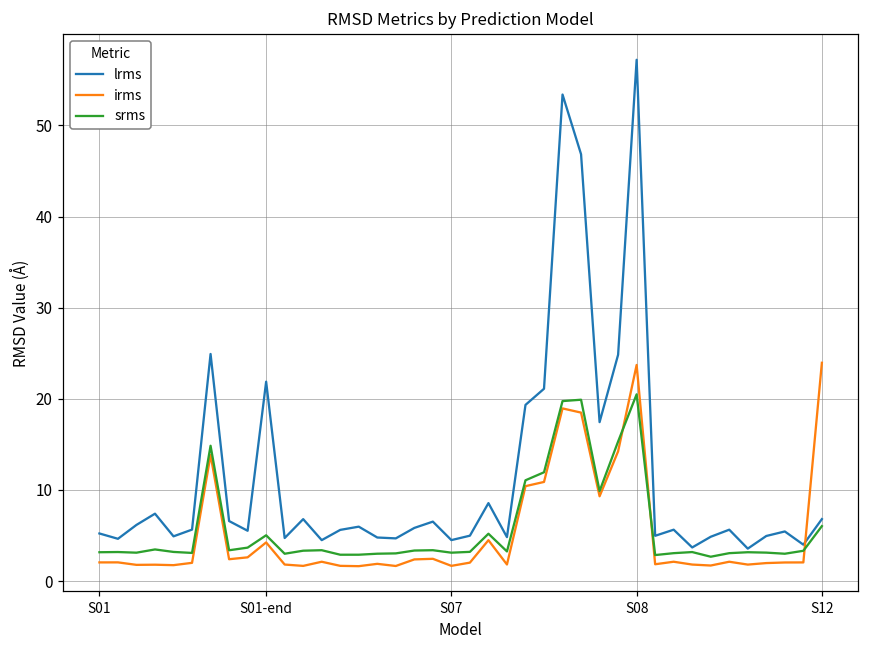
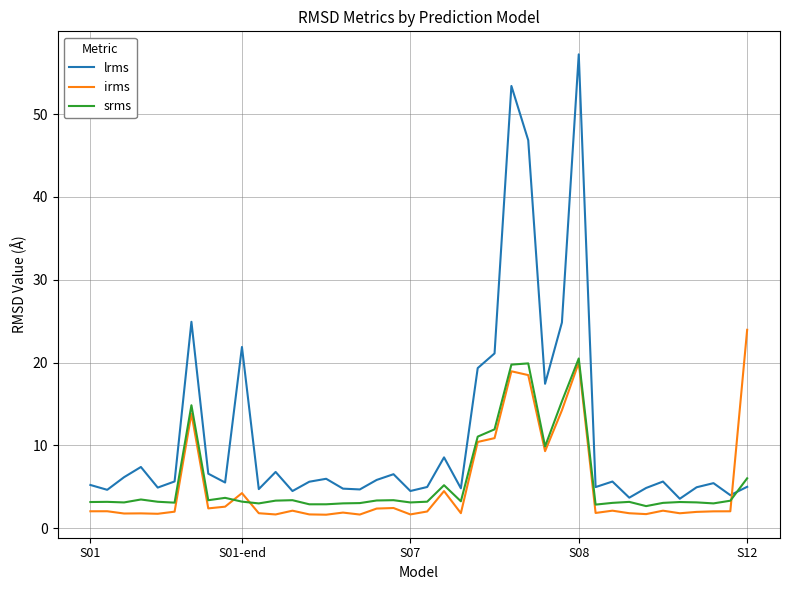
srms, S01-end: 5 -> 3
irms, S08: 24 -> 20
lrms, S12: 7 -> 5
